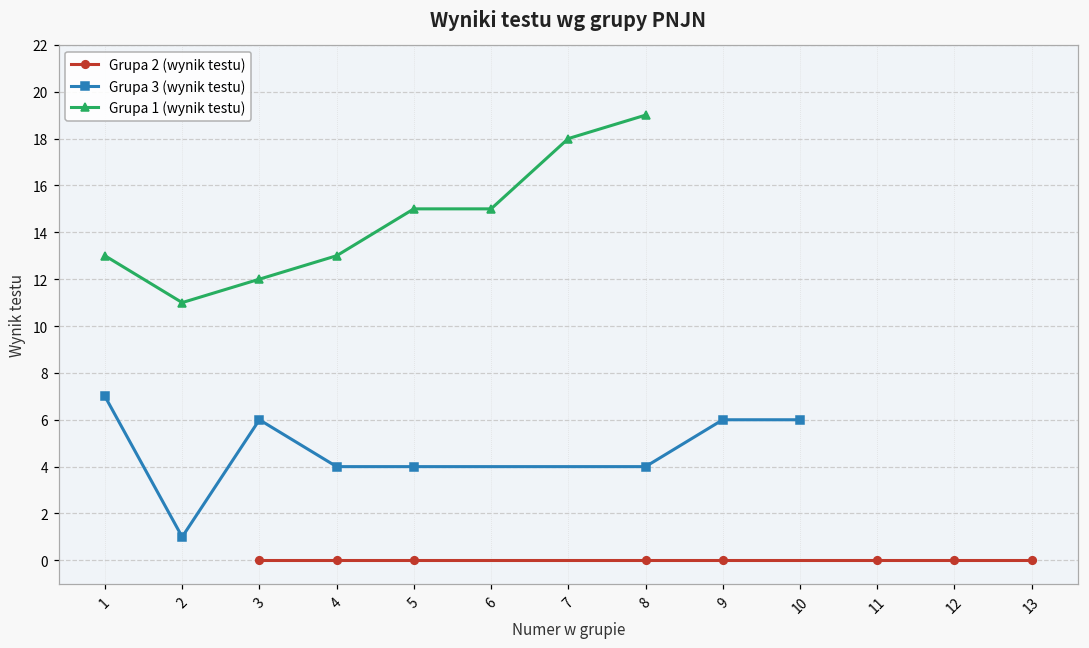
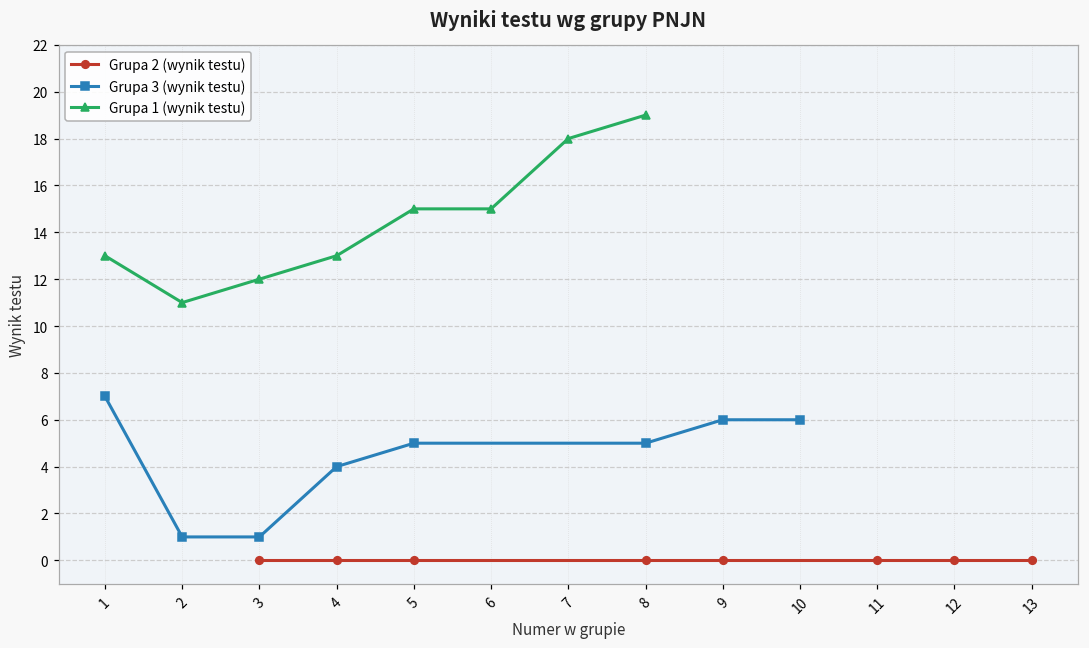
Grupa 3 (wynik testu), 3: 6 -> 1
Grupa 3 (wynik testu), 5: 4 -> 5
Grupa 3 (wynik testu), 8: 4 -> 5
